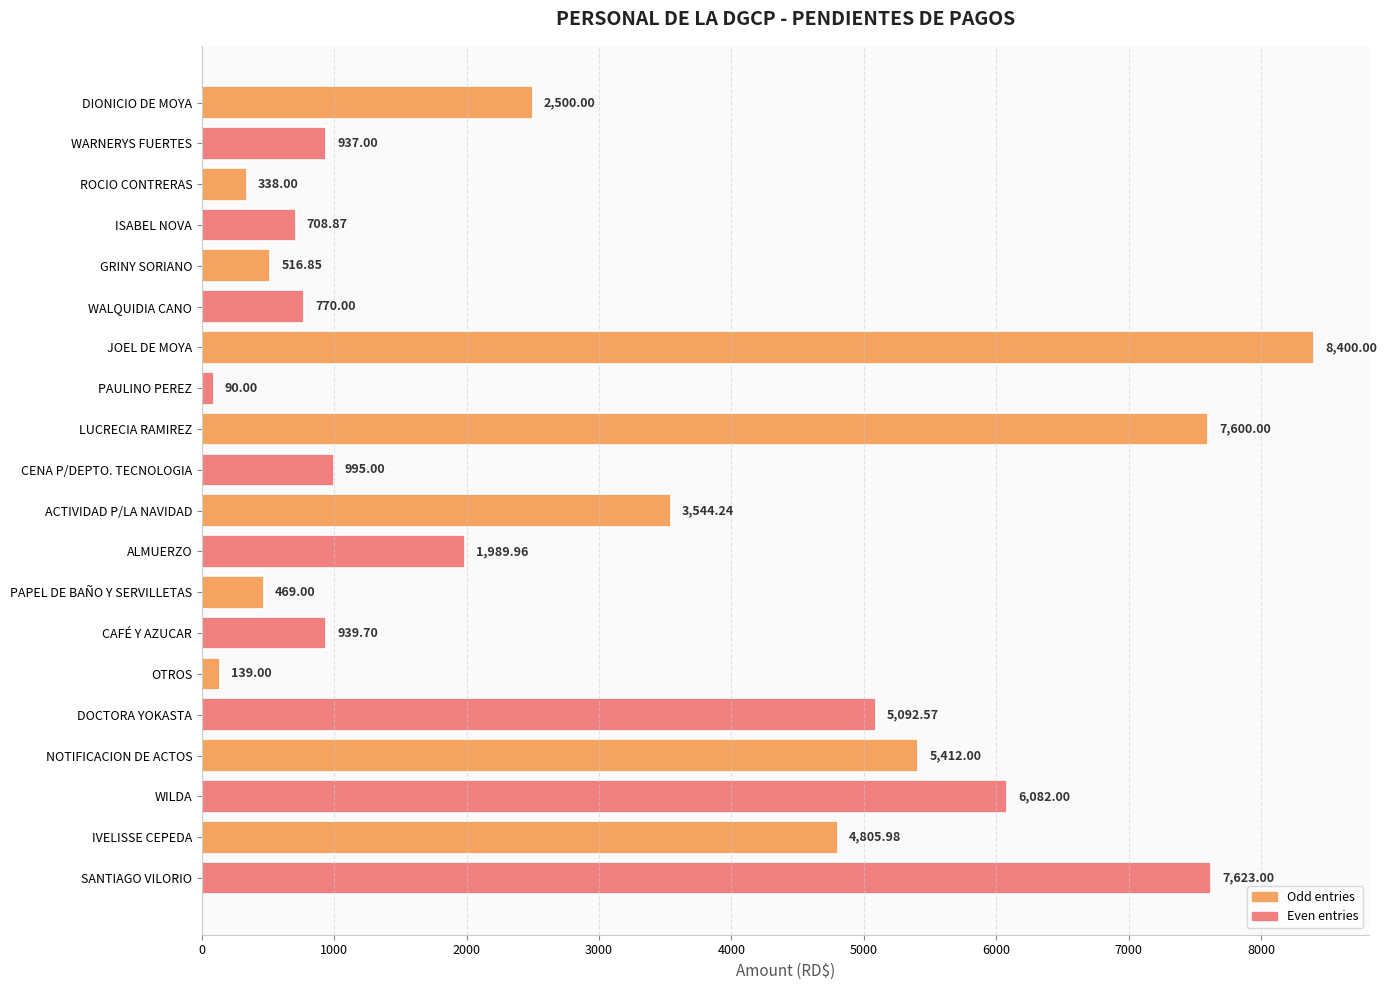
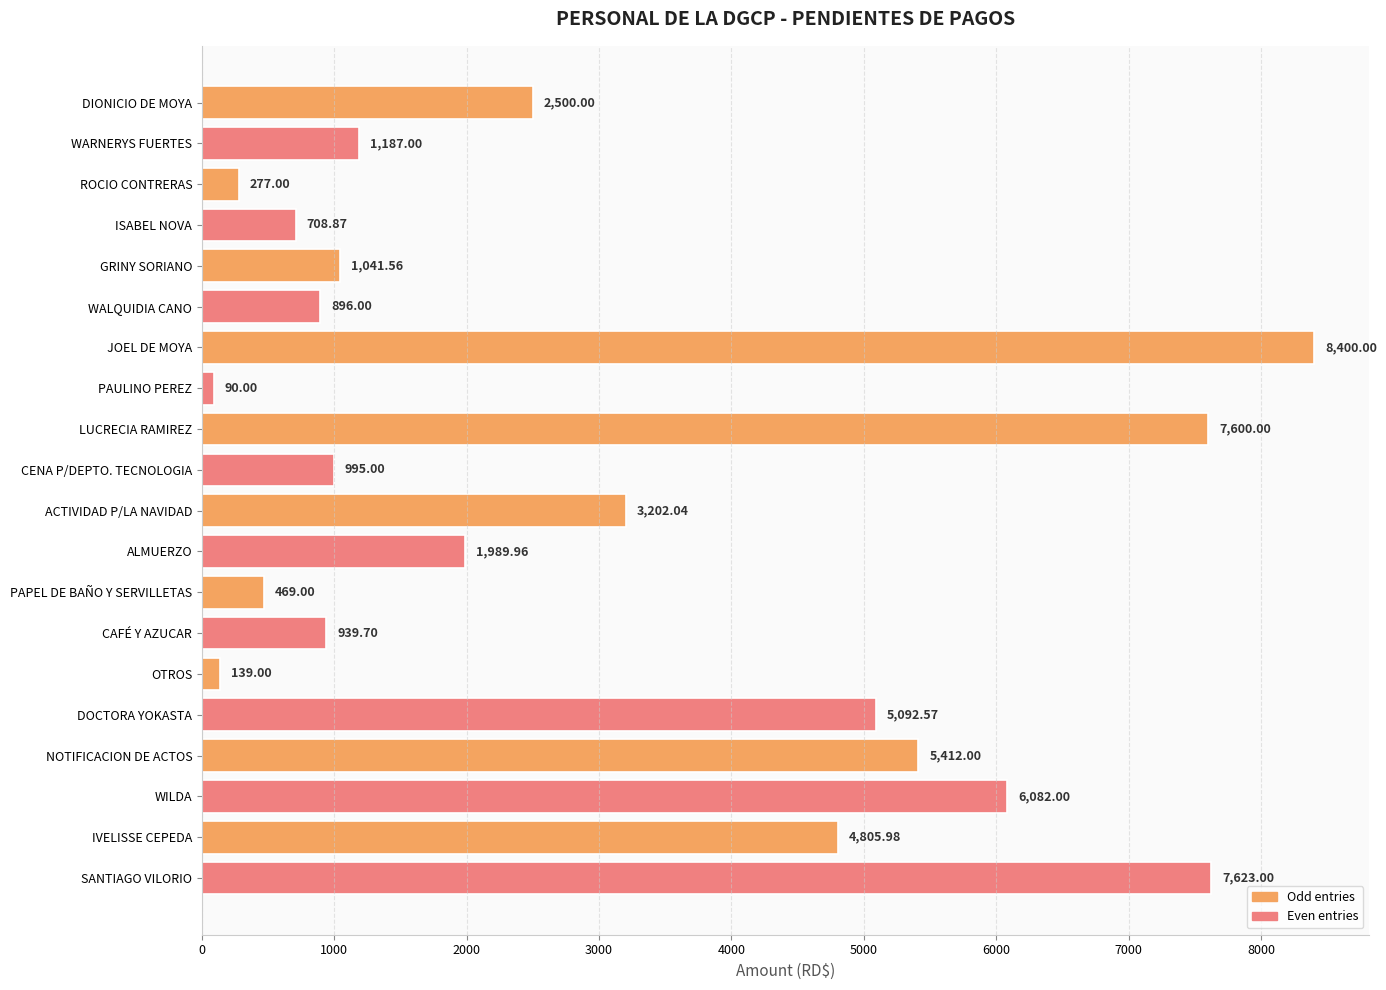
WARNERYS FUERTES: 937.00 -> 1,187.00
ROCIO CONTRERAS: 338.00 -> 277.00
GRINY SORIANO: 516.85 -> 1,041.56
WALQUIDIA CANO: 770.00 -> 896.00
ACTIVIDAD P/LA NAVIDAD: 3,544.24 -> 3,202.04
